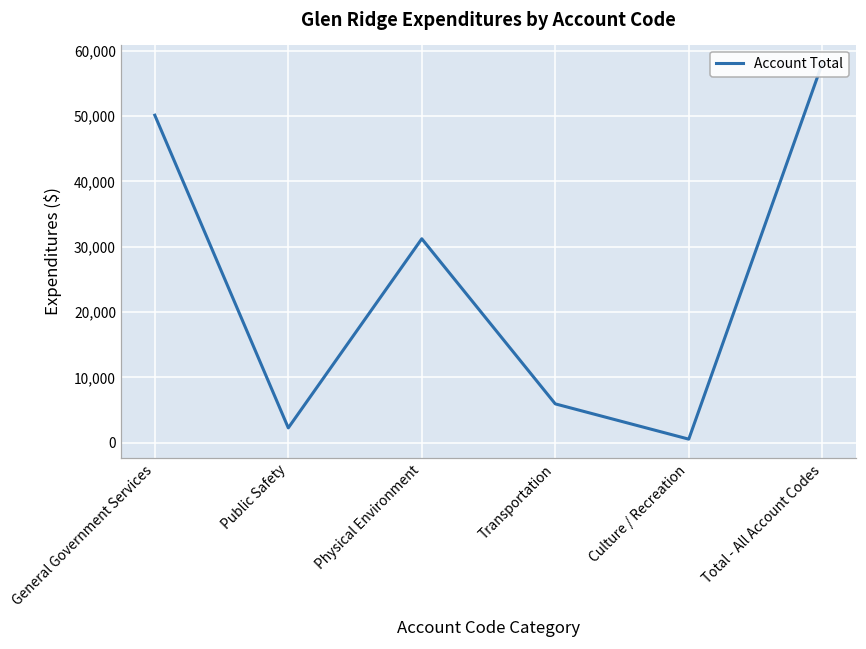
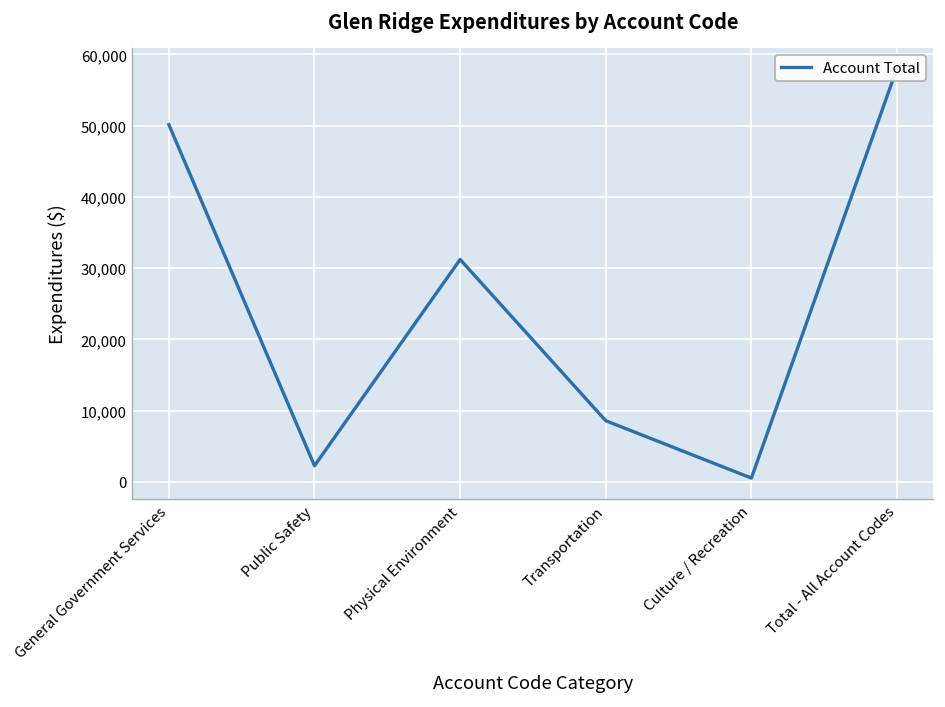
Transportation: 6,000 -> 9,000
